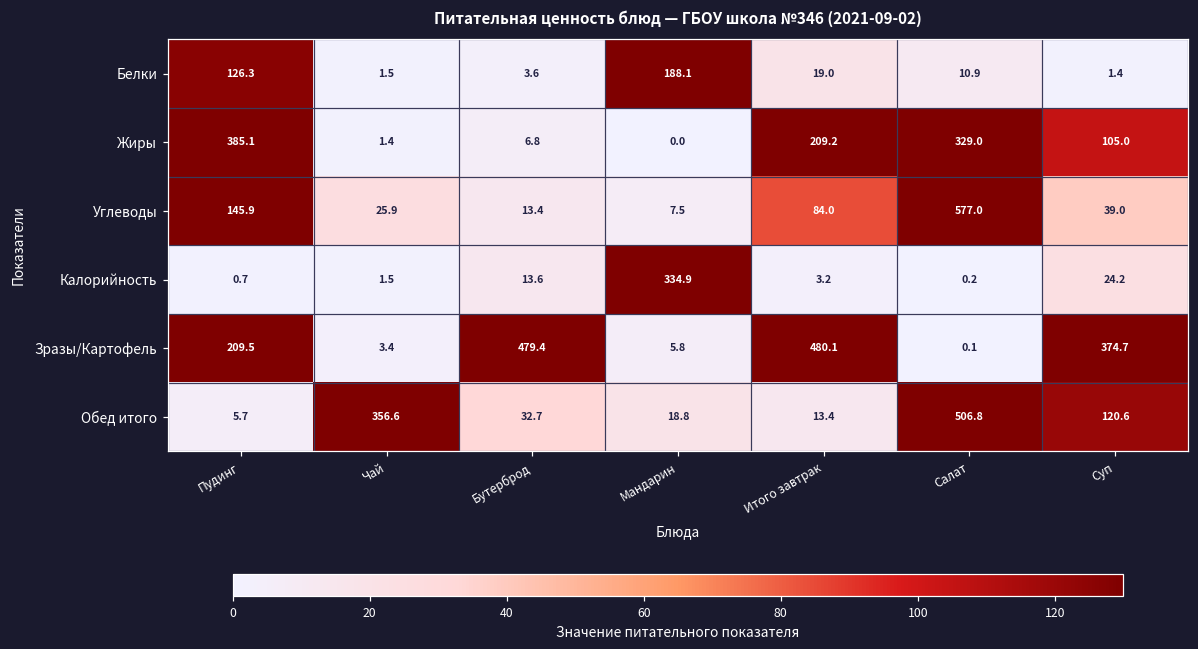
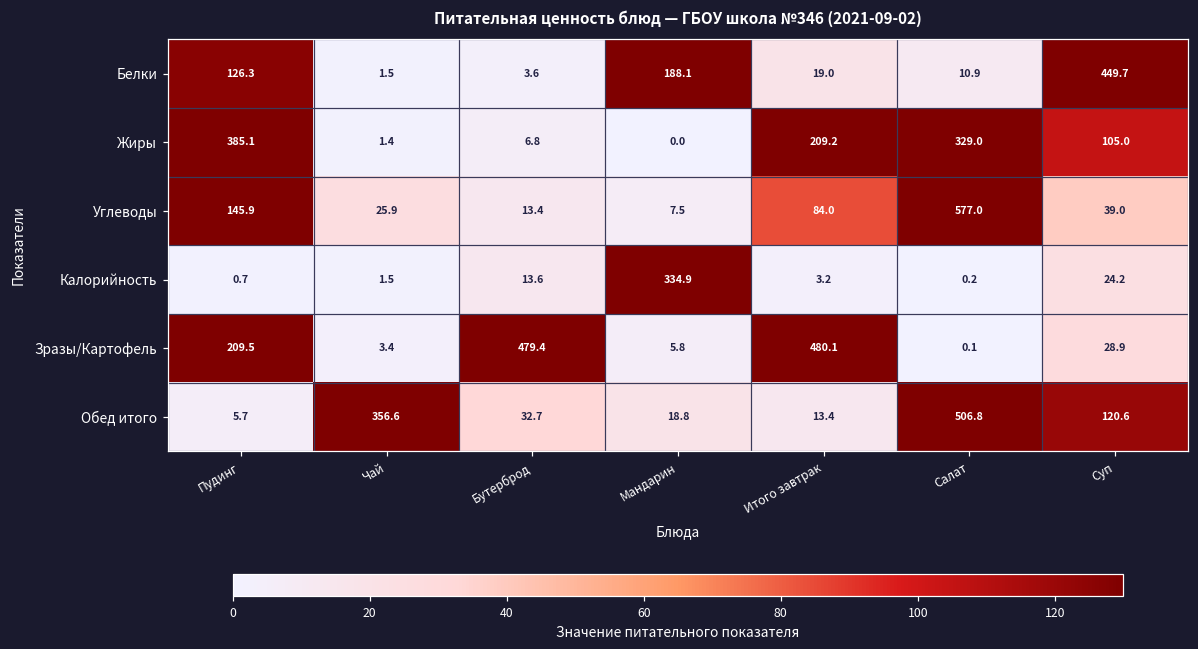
Белки, Суп: 1.4 -> 449.7
Зразы/Картофель, Суп: 374.7 -> 28.9
